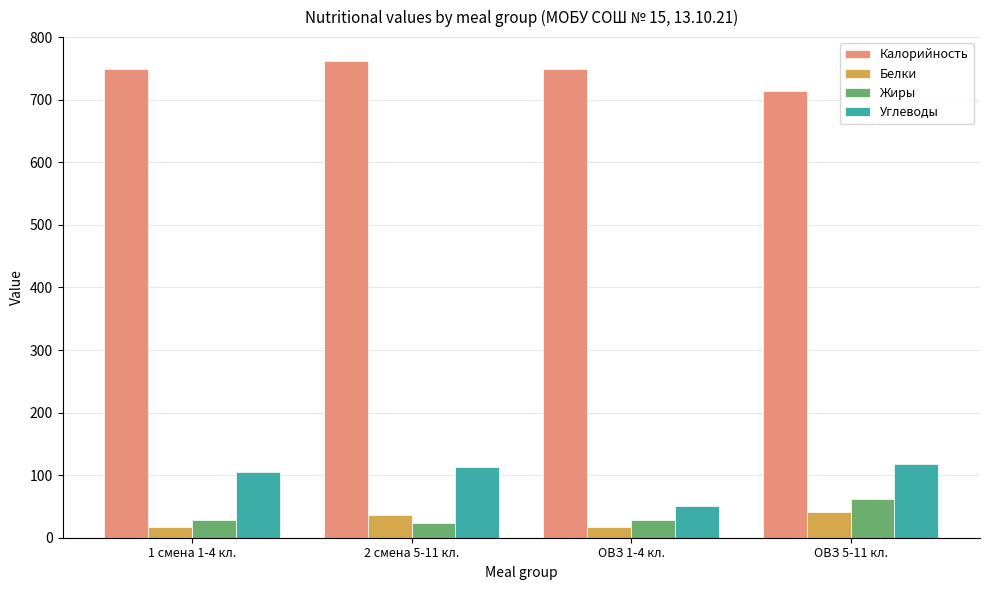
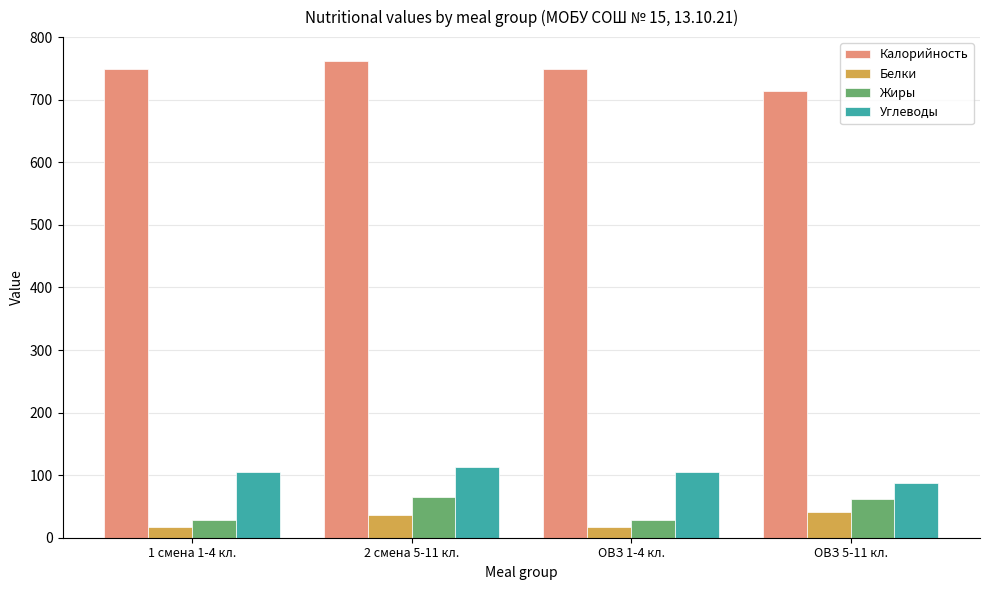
Жиры, 2 смена 5-11 кл.: 20 -> 60
Углеводы, ОВЗ 1-4 кл.: 50 -> 110
Углеводы, ОВЗ 5-11 кл.: 120 -> 90
